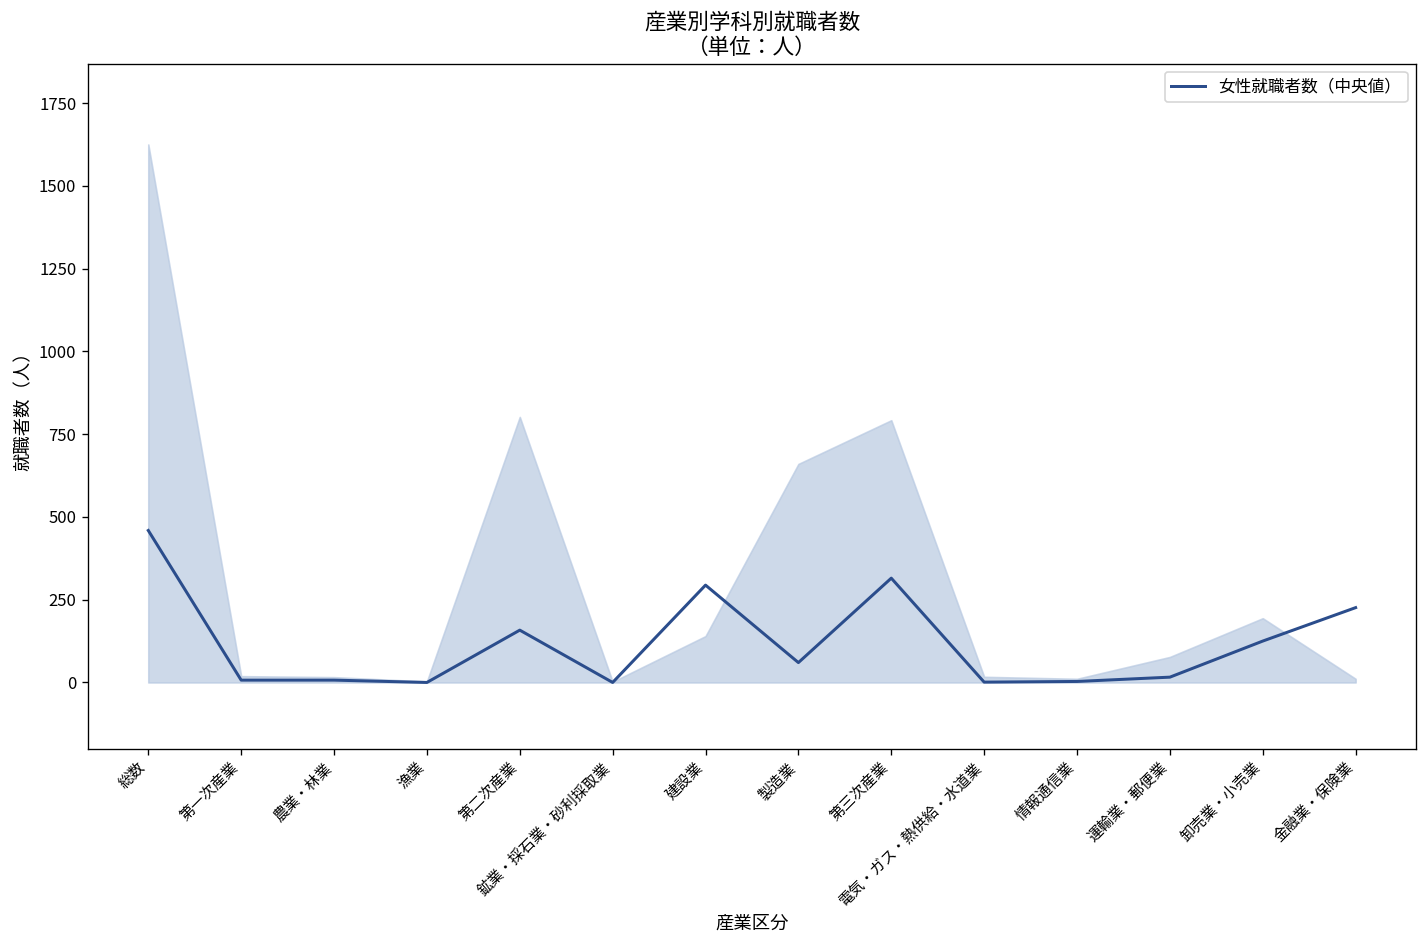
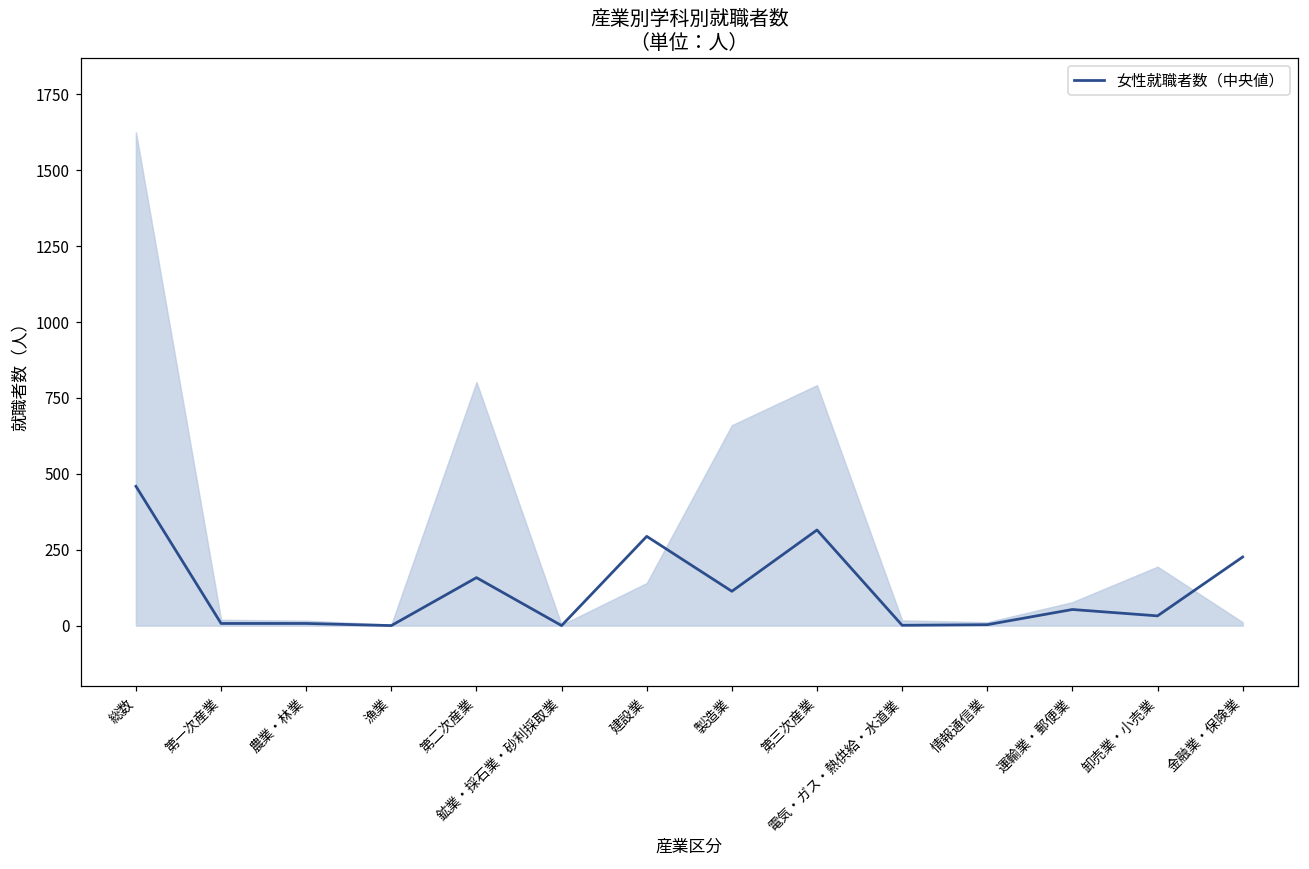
女性就職者数（中央値）, 製造業: 60 -> 110
女性就職者数（中央値）, 運輸業・郵便業: 20 -> 50
女性就職者数（中央値）, 卸売業・小売業: 130 -> 30
